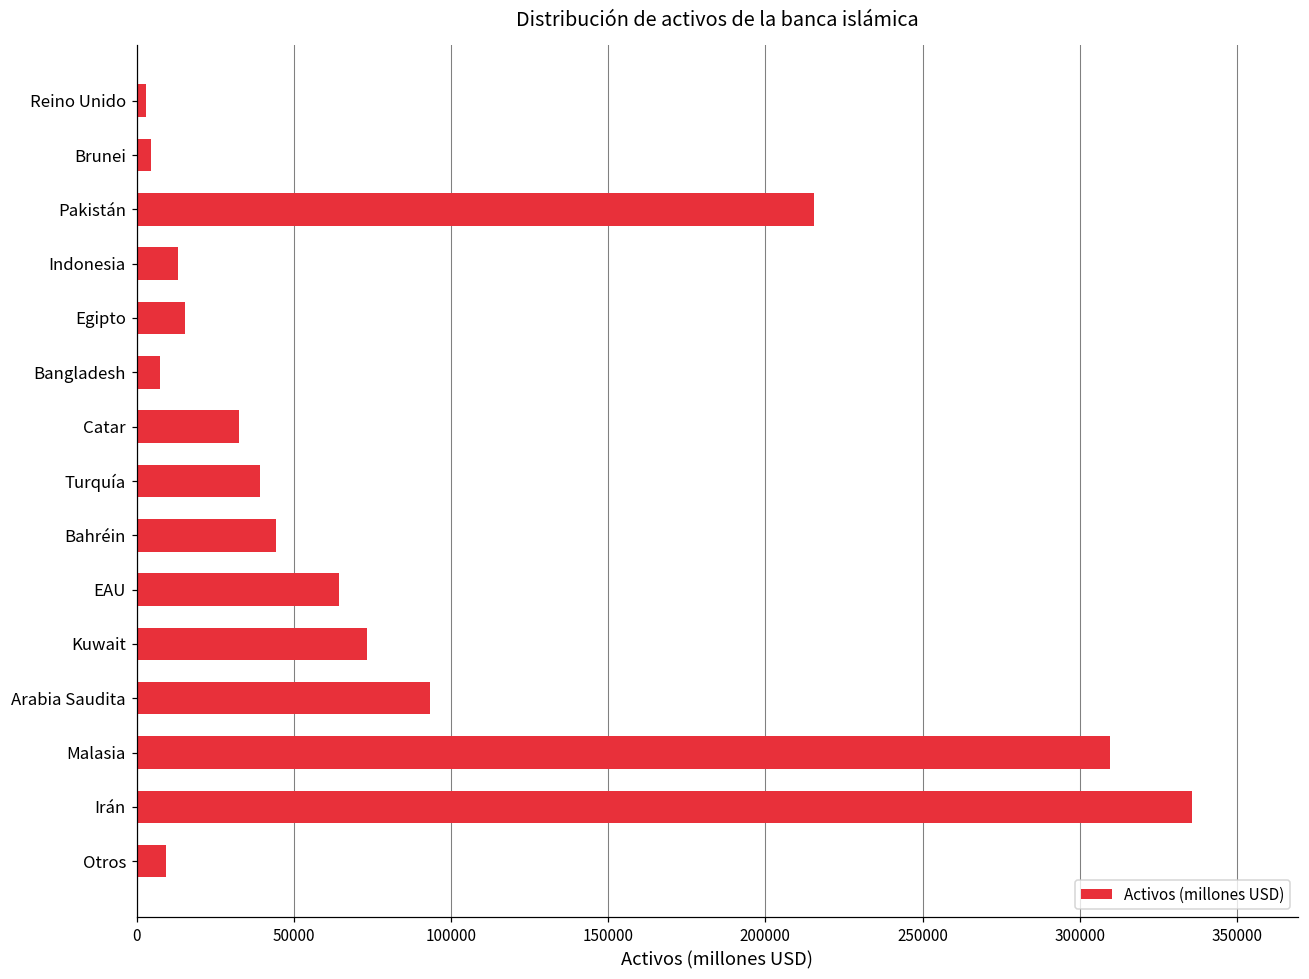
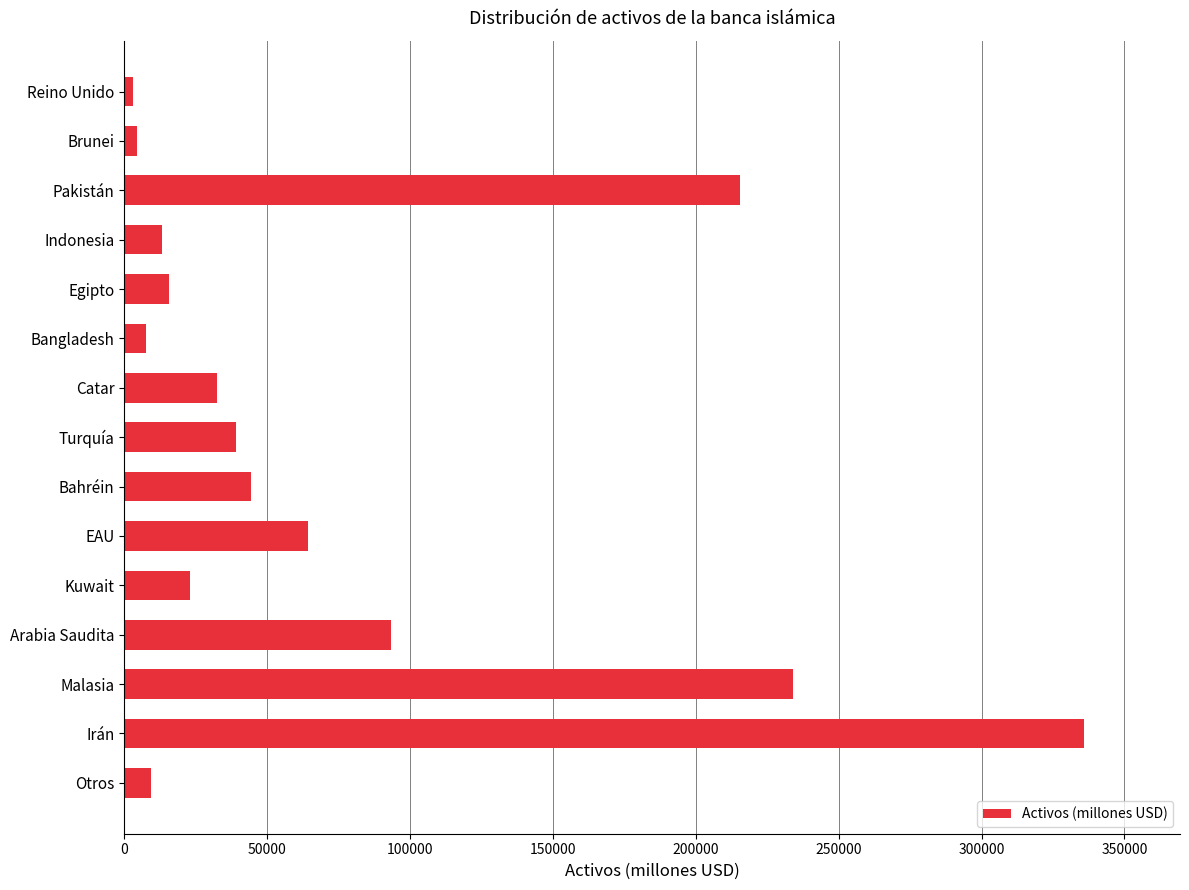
Kuwait: 73000 -> 23000
Malasia: 310000 -> 234000
